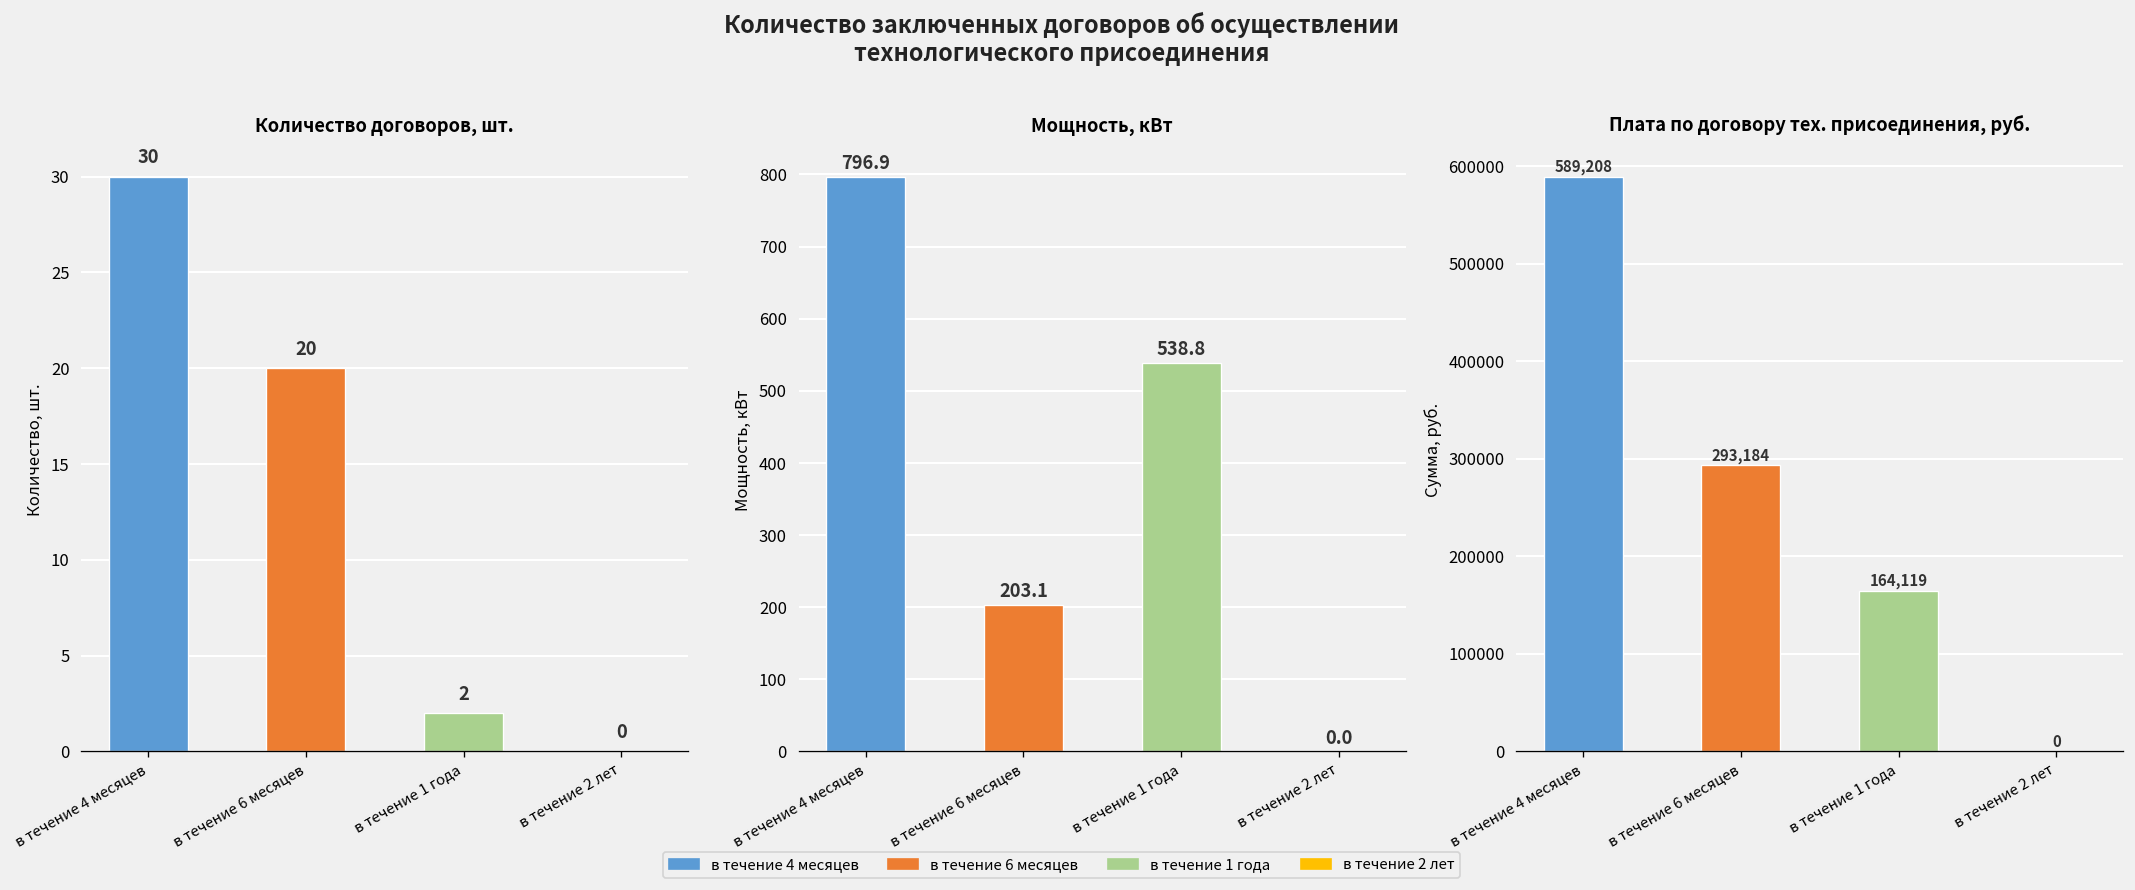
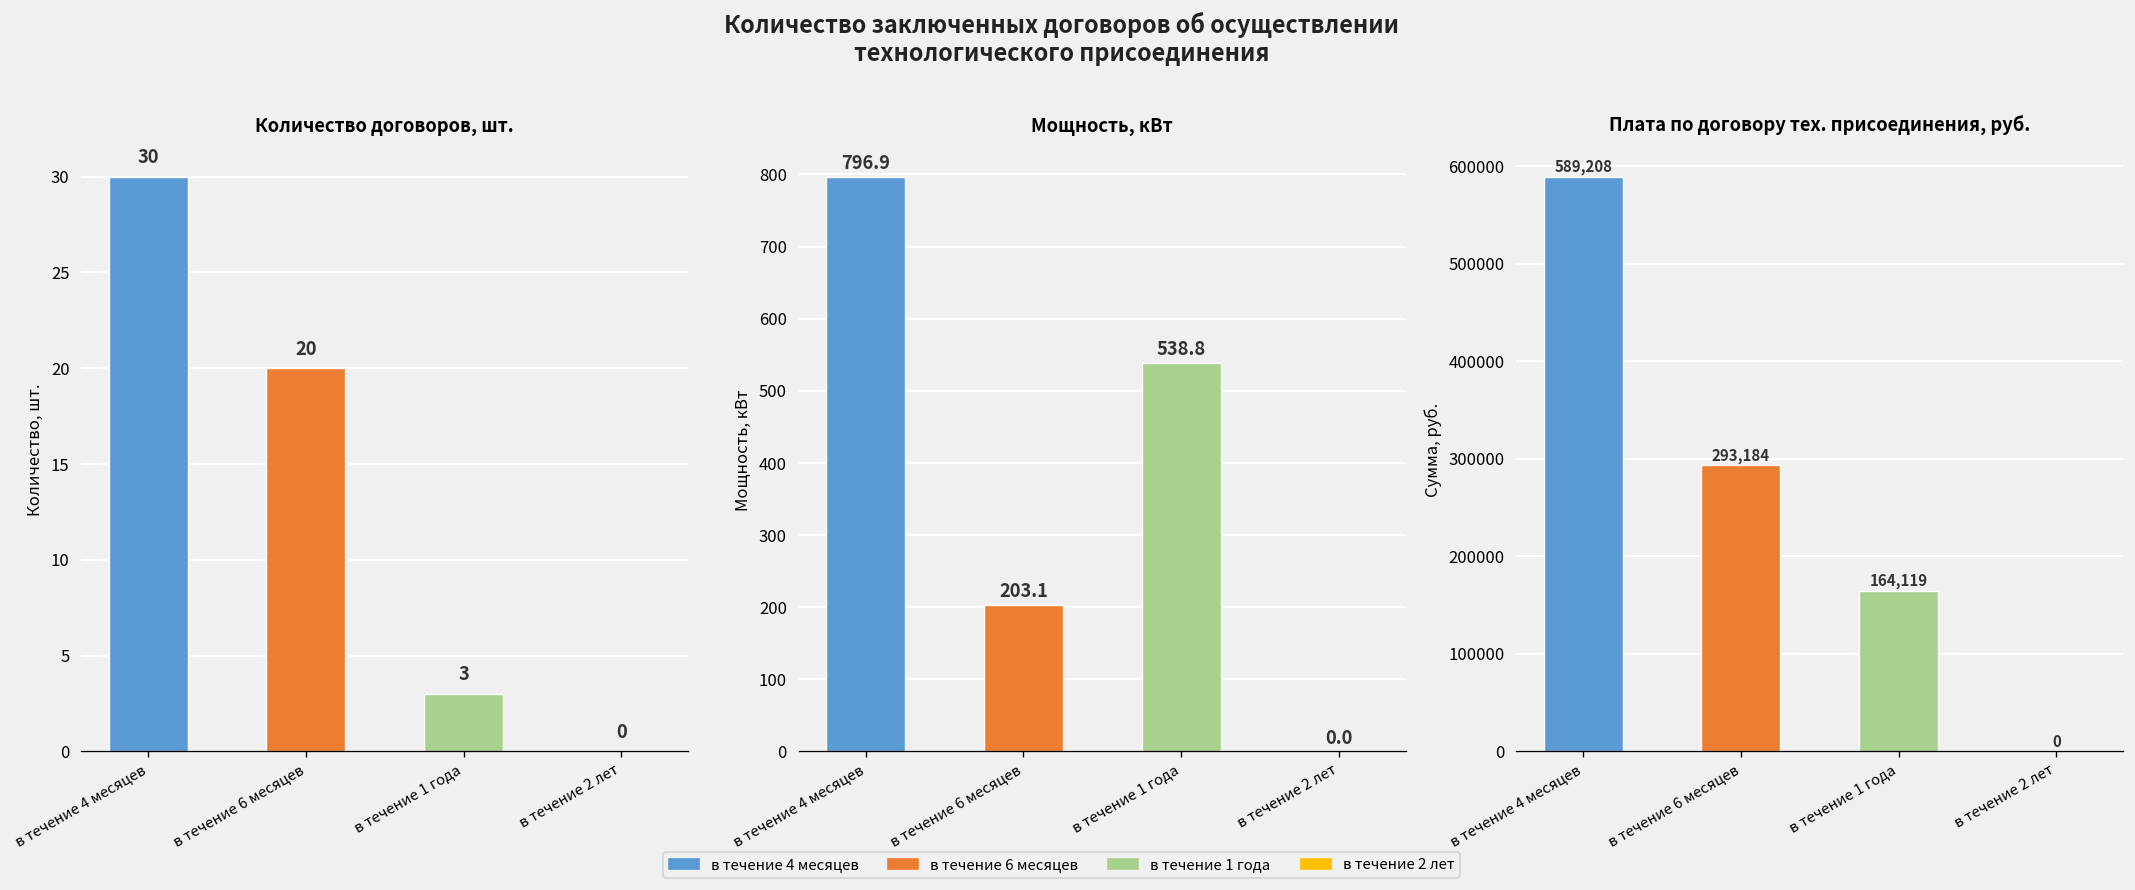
Количество договоров, шт., в течение 1 года: 2 -> 3
